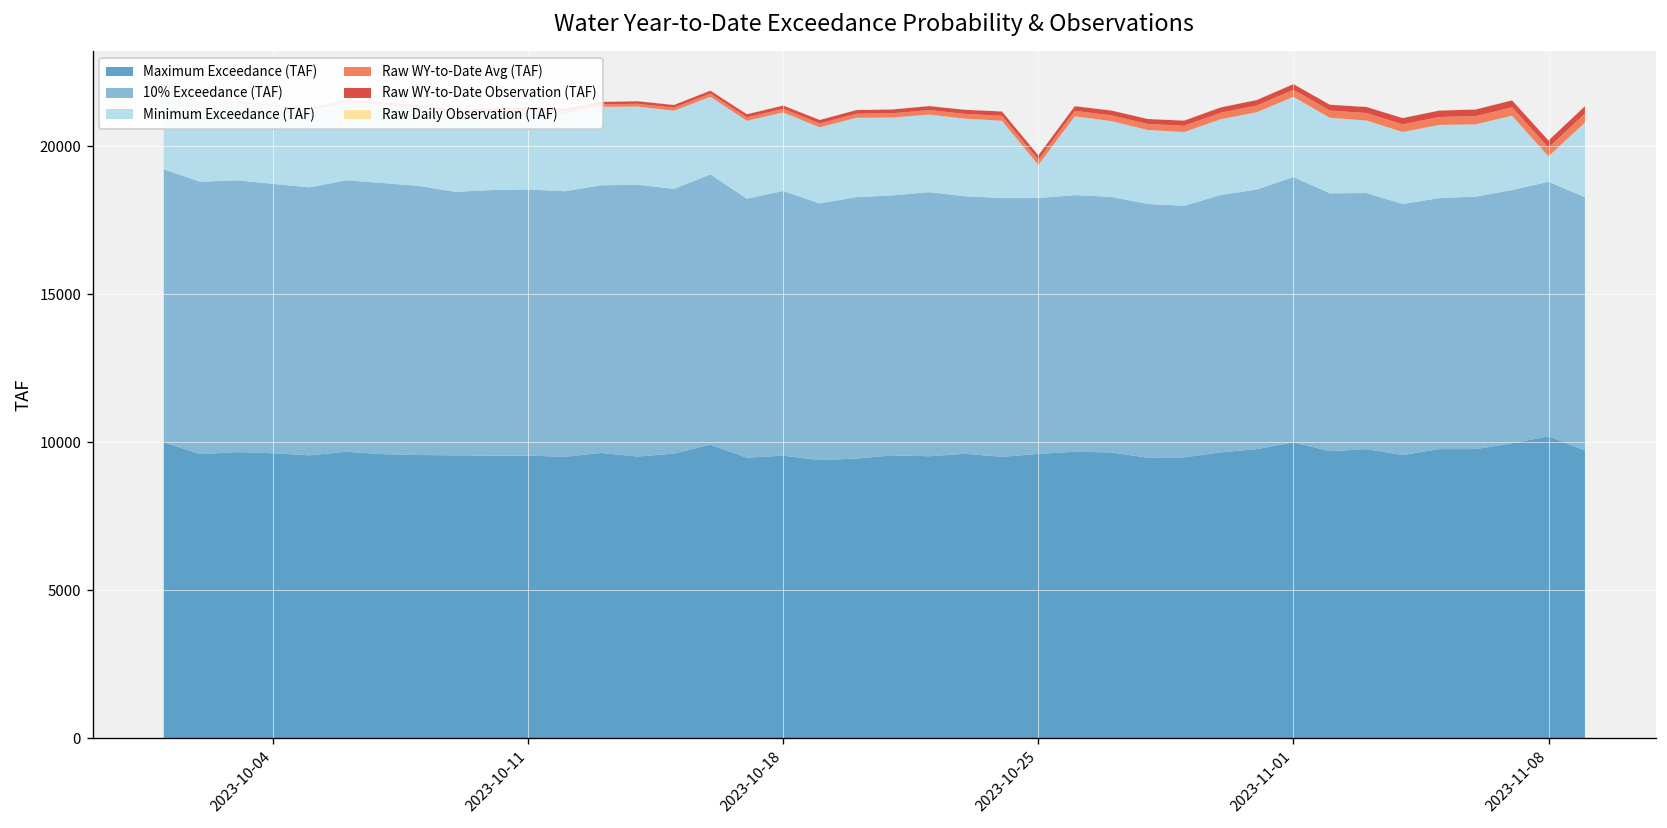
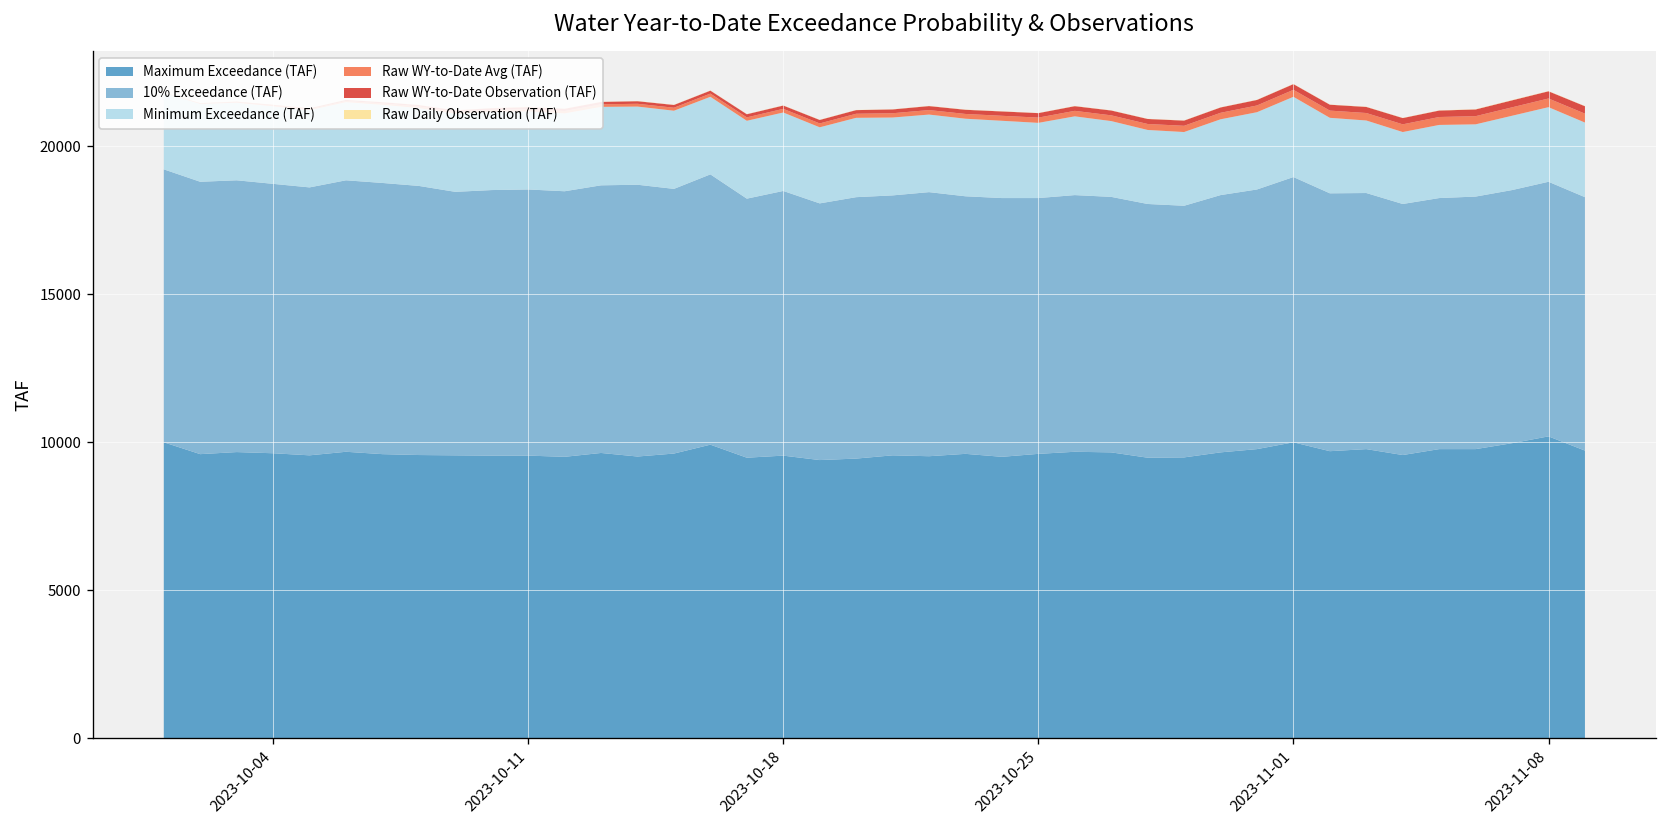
Minimum Exceedance (TAF), 2023-10-25: 1100 -> 2500
Minimum Exceedance (TAF), 2023-11-08: 900 -> 2500
